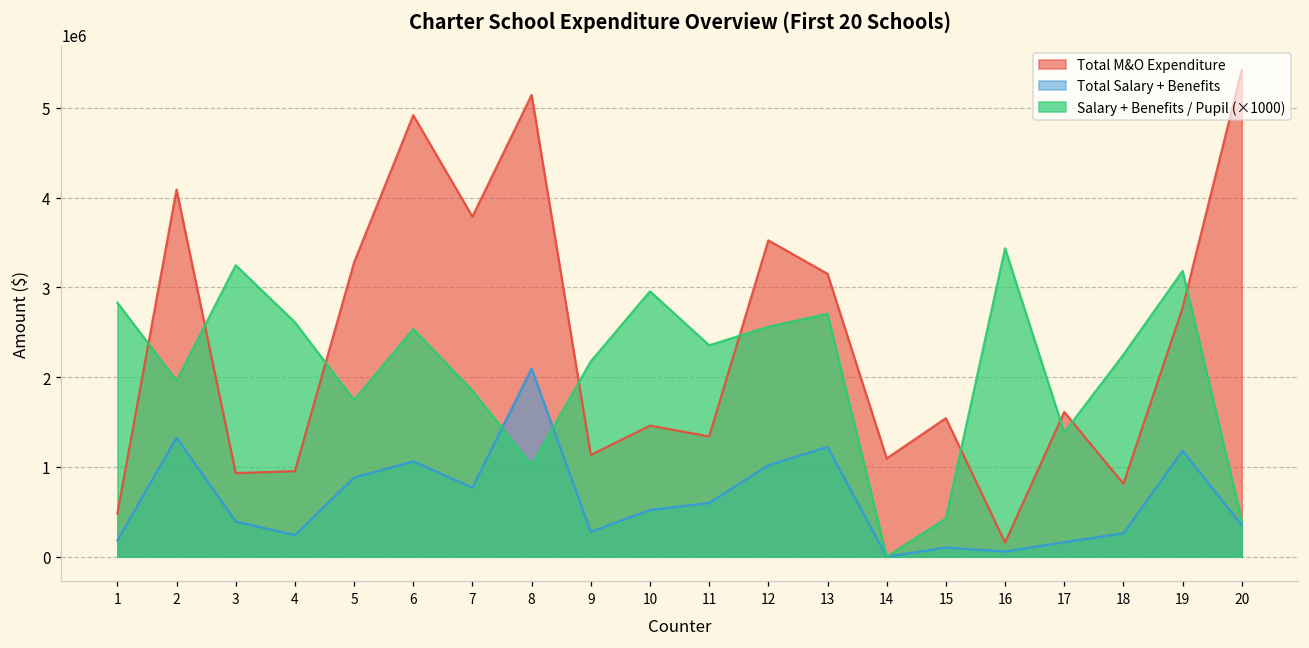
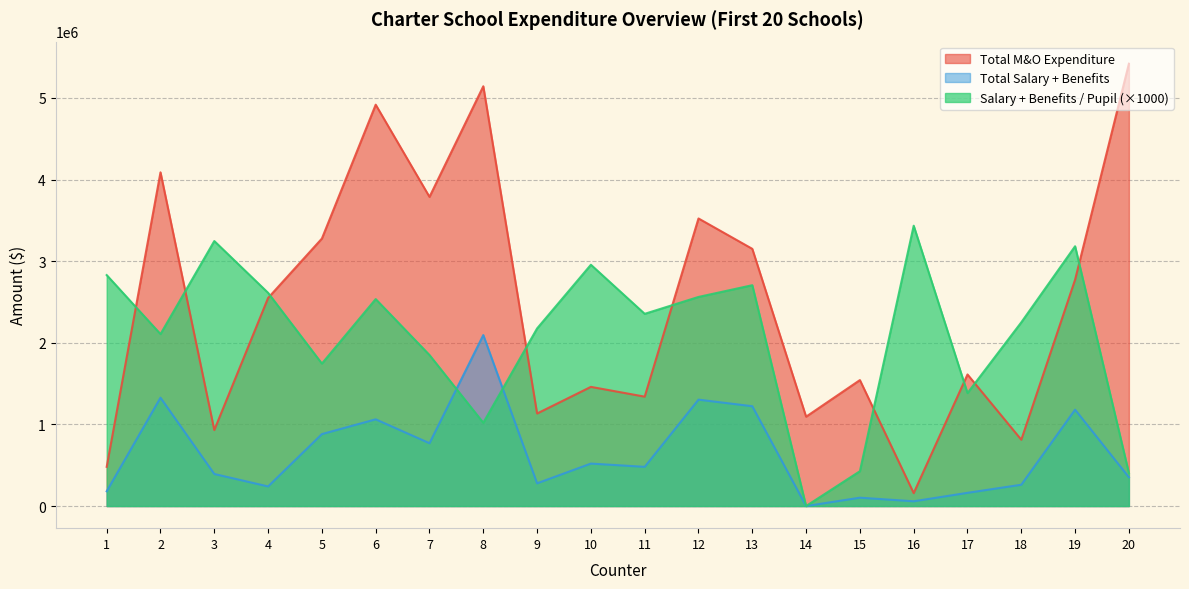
Salary + Benefits / Pupil (×1000), 2: 2000000 -> 2100000
Total M&O Expenditure, 4: 1000000 -> 2500000
Total Salary + Benefits, 11: 600000 -> 500000
Total Salary + Benefits, 12: 1000000 -> 1300000
